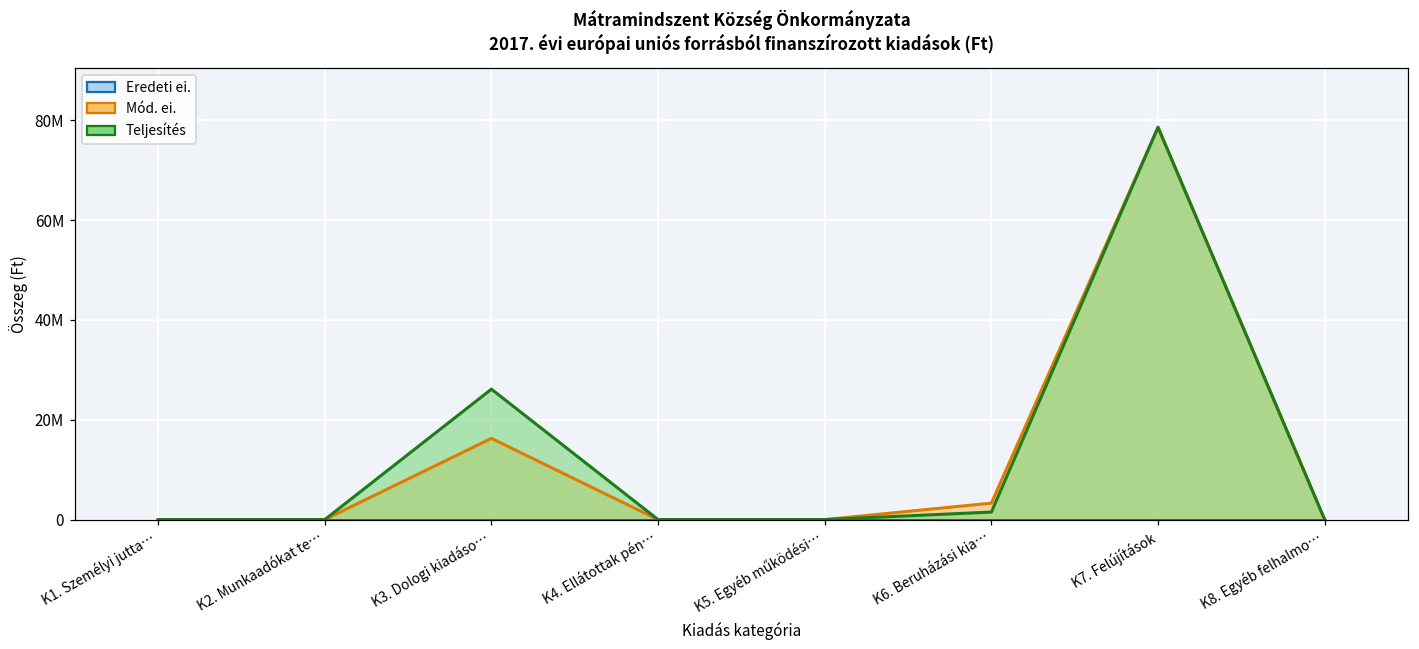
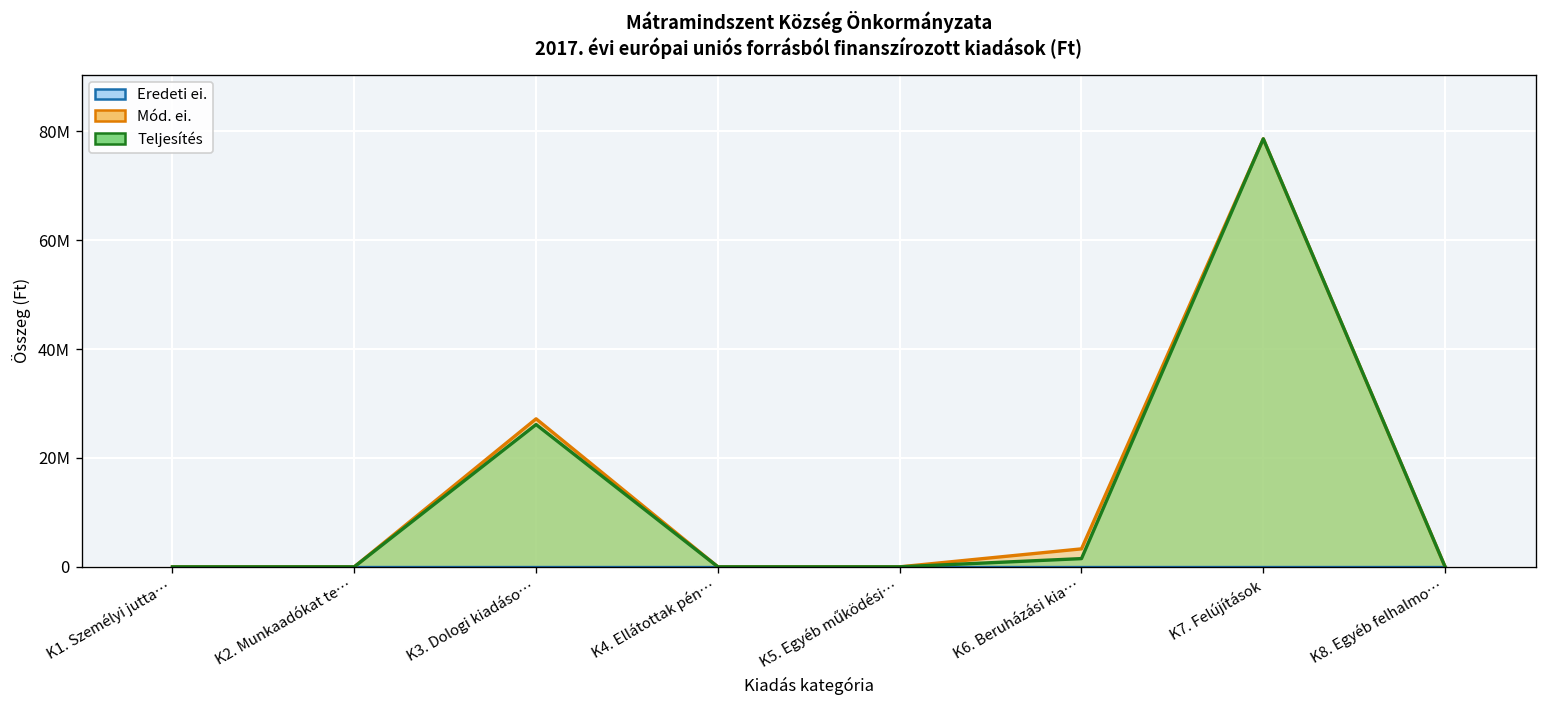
Mód. ei., K3. Dologi kiadáso…: 16000000 -> 27000000
